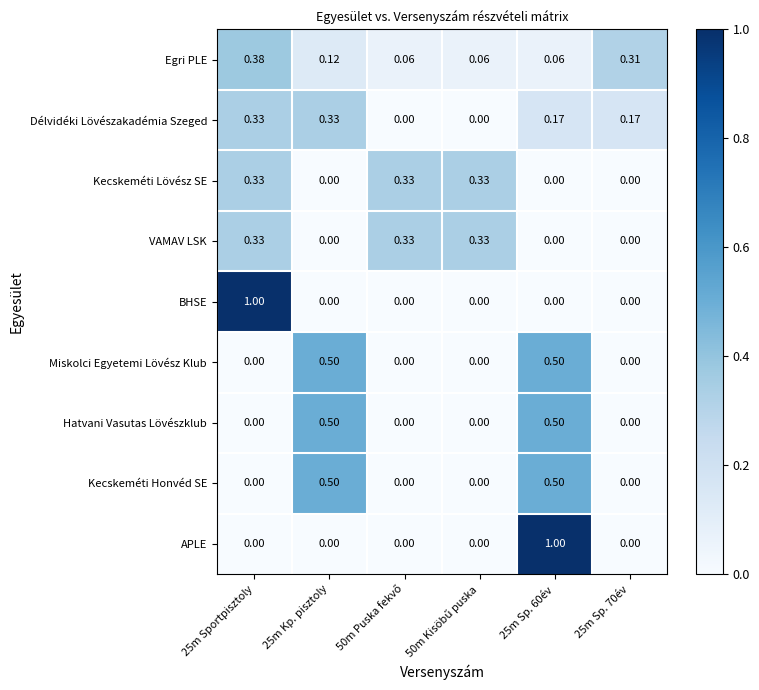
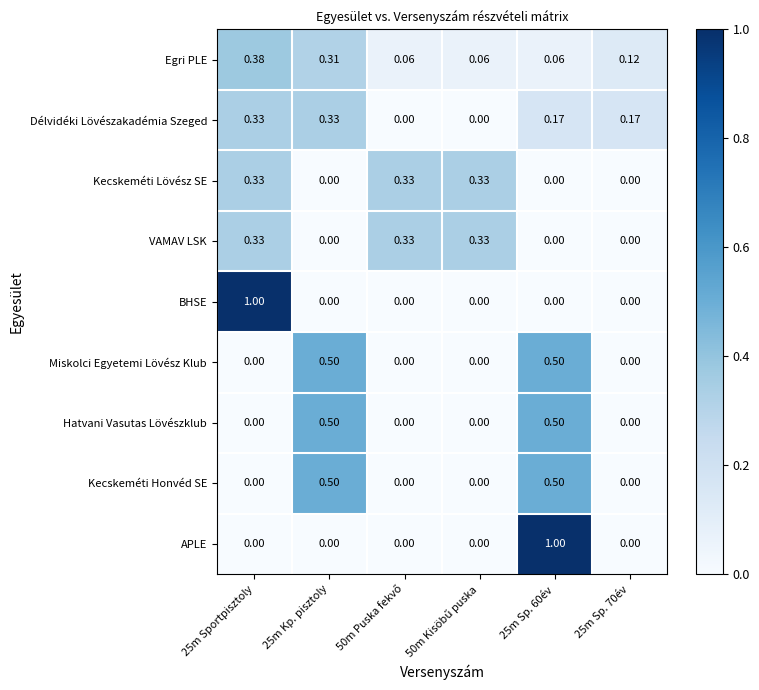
Egri PLE, 25m Kp. pisztoly: 0.12 -> 0.31
Egri PLE, 25m Sp. 70év: 0.31 -> 0.12
